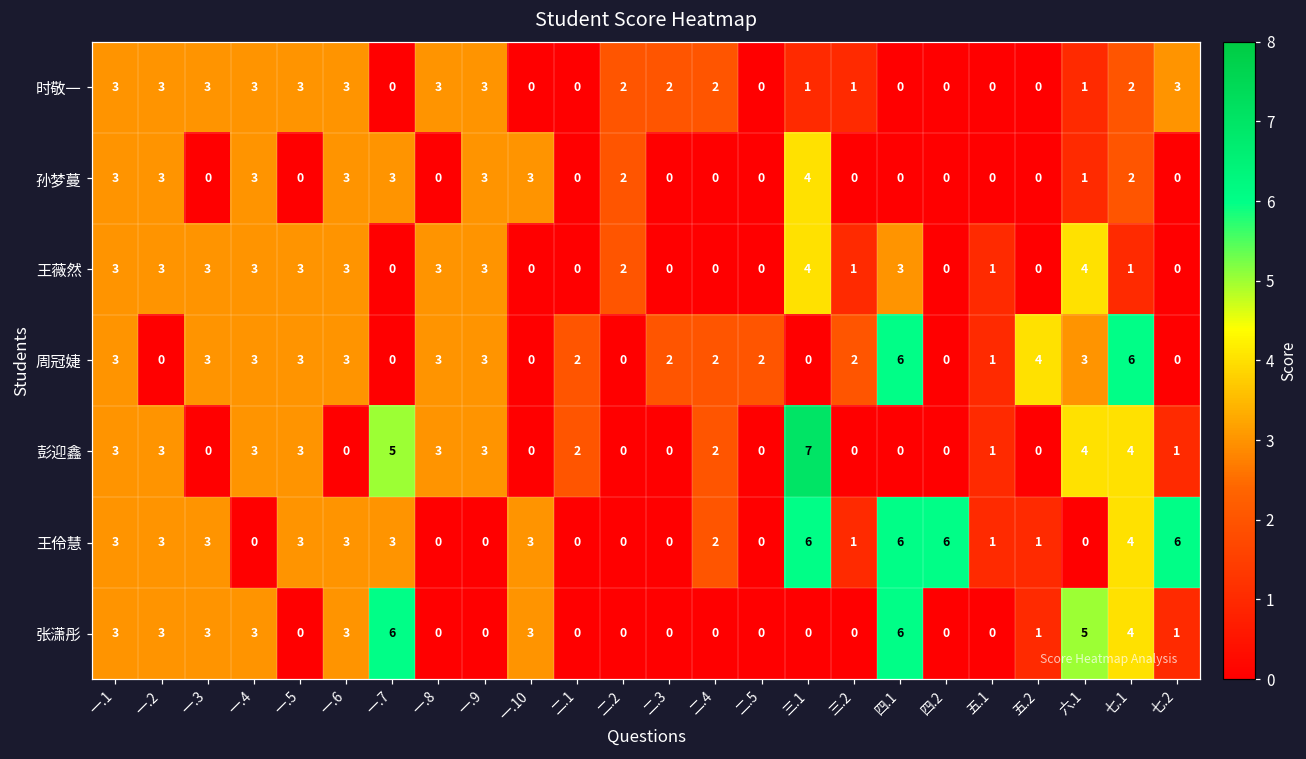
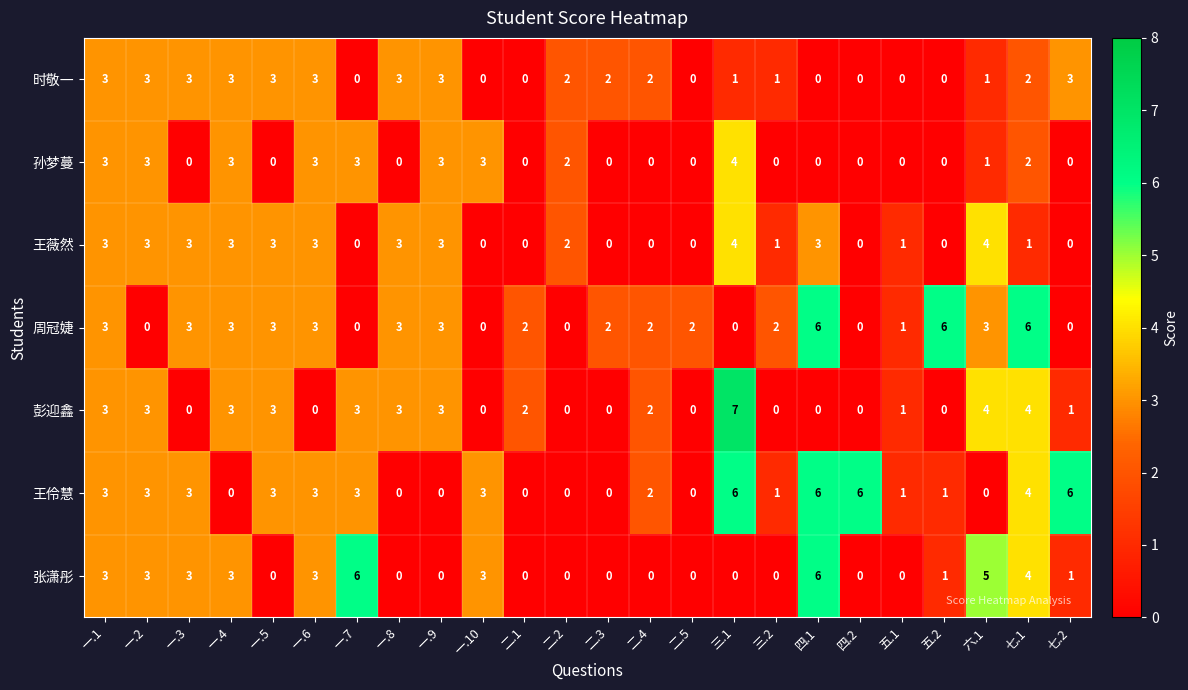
周冠婕, 五.2: 4 -> 6
彭迎鑫, 一.7: 5 -> 3
